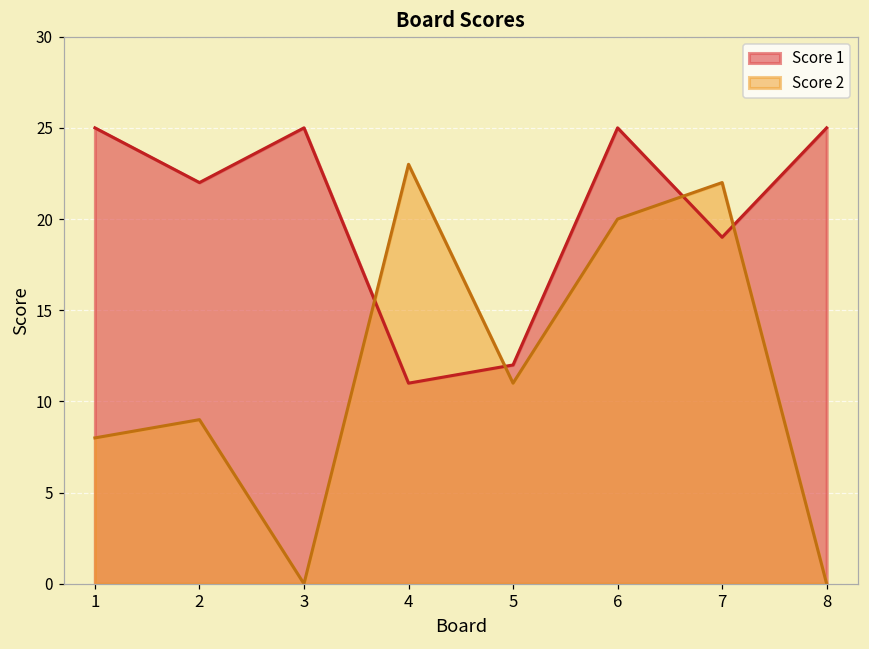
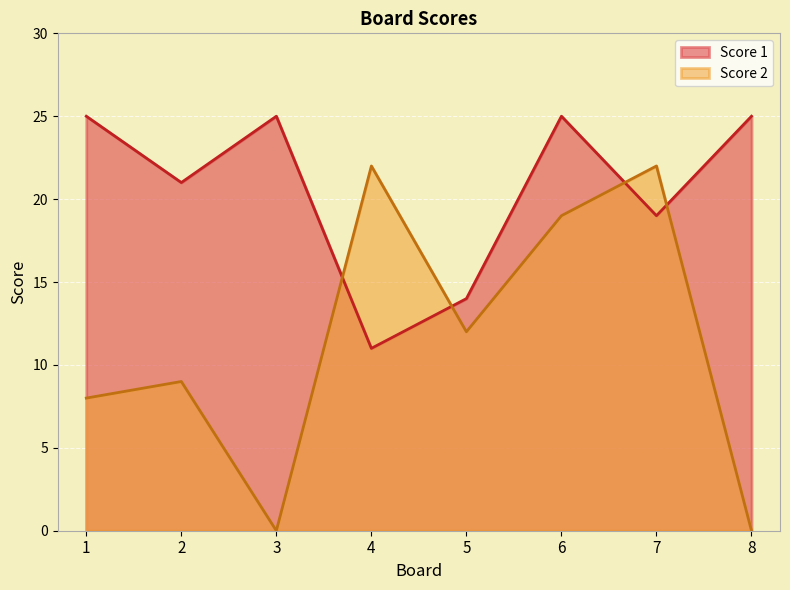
Score 1, 2: 22 -> 21
Score 2, 4: 23 -> 22
Score 1, 5: 12 -> 14
Score 2, 5: 11 -> 12
Score 2, 6: 20 -> 19
